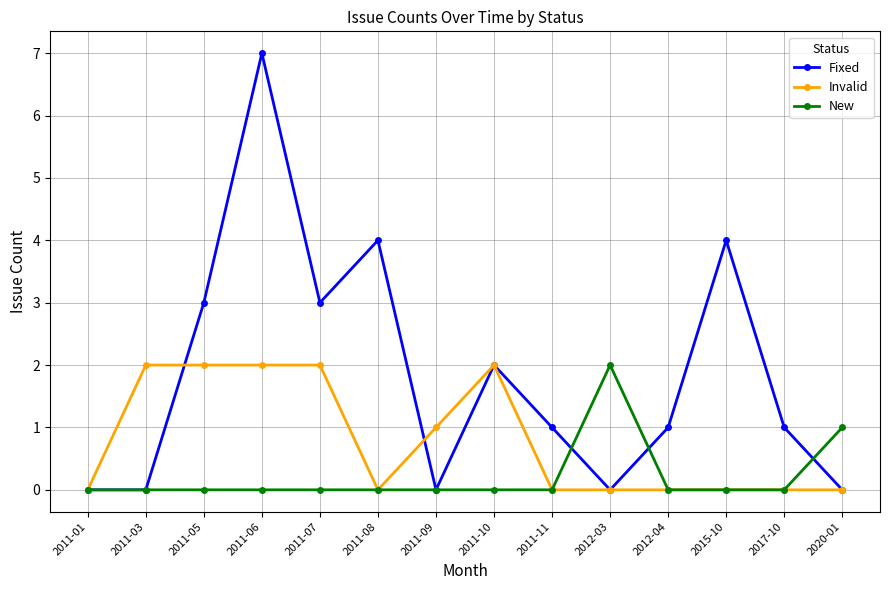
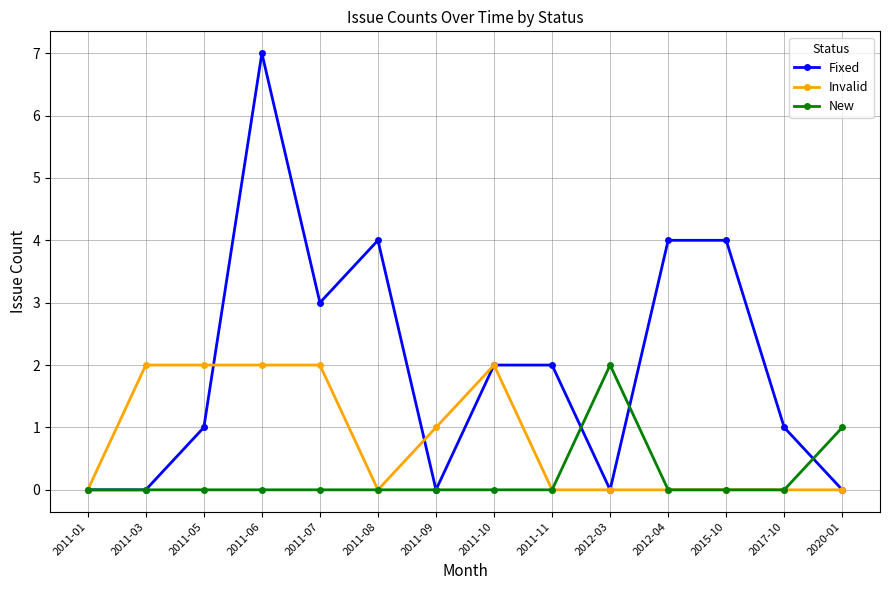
Fixed, 2011-05: 3 -> 1
Fixed, 2011-11: 1 -> 2
Fixed, 2012-04: 1 -> 4
